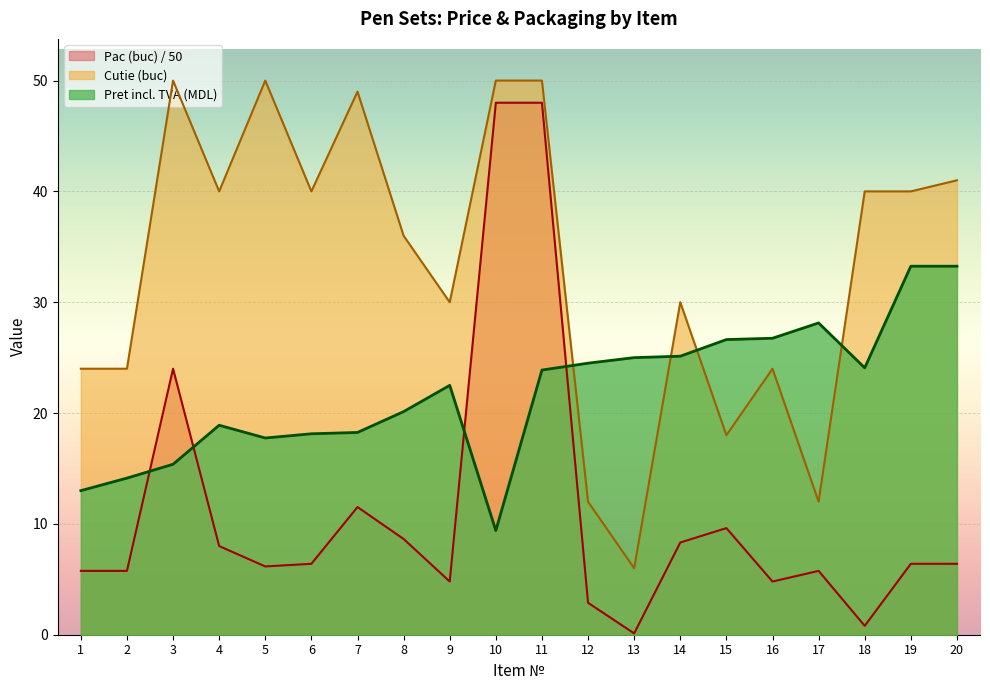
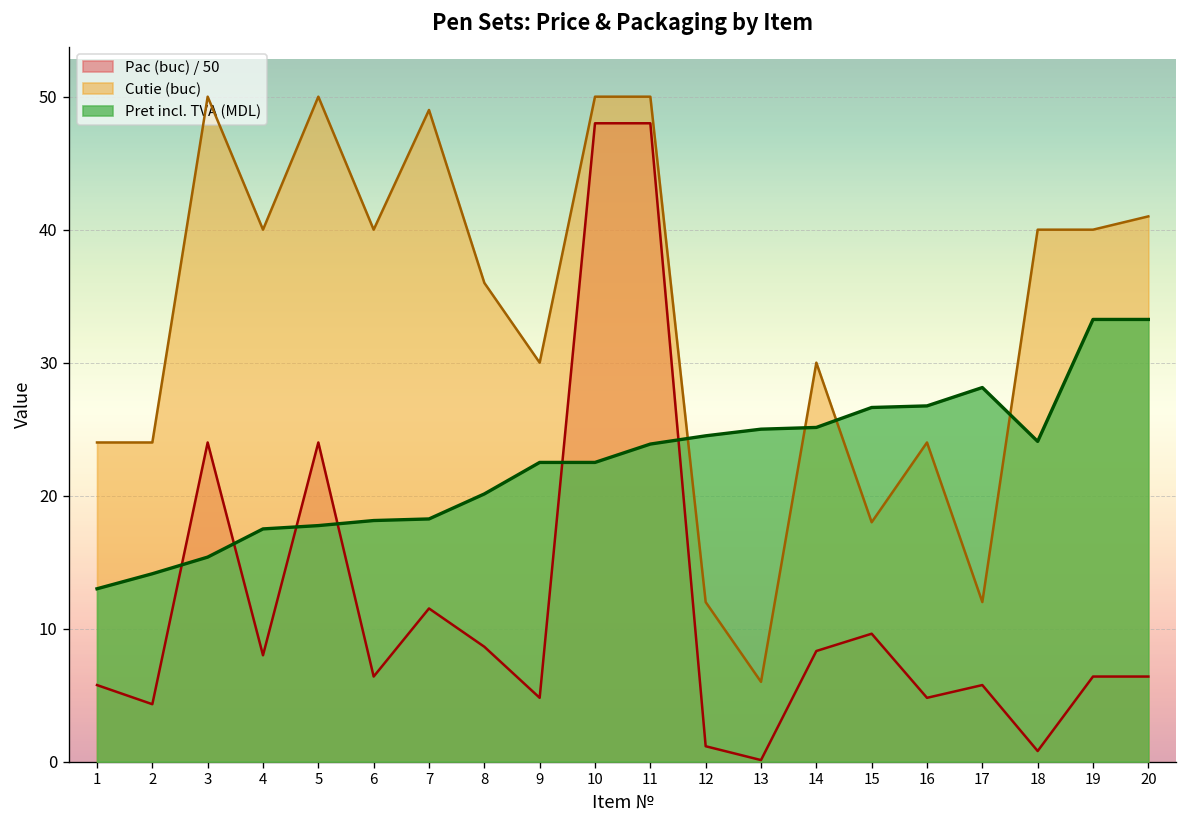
Pac (buc) / 50, 2: 5.8 -> 4.3
Pret incl. TVA (MDL), 4: 18.9 -> 17.5
Pac (buc) / 50, 5: 6.2 -> 24.0
Pret incl. TVA (MDL), 10: 9.4 -> 22.5
Pac (buc) / 50, 12: 2.9 -> 1.2
